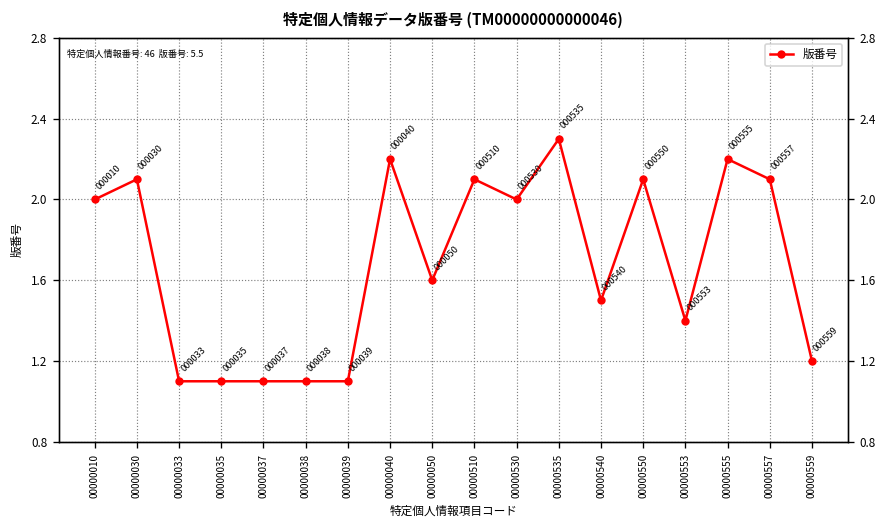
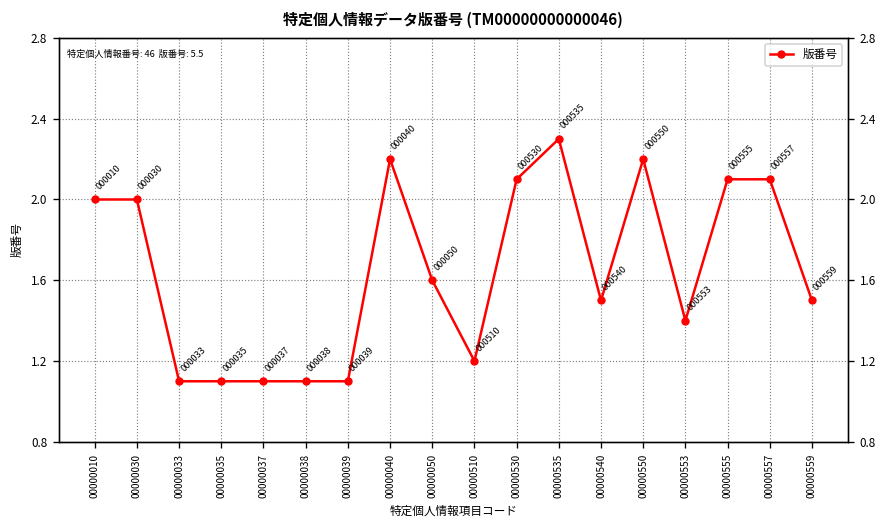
00000030: 2.1 -> 2.0
00000510: 2.1 -> 1.2
00000530: 2.0 -> 2.1
00000550: 2.1 -> 2.2
00000555: 2.2 -> 2.1
00000559: 1.2 -> 1.5
